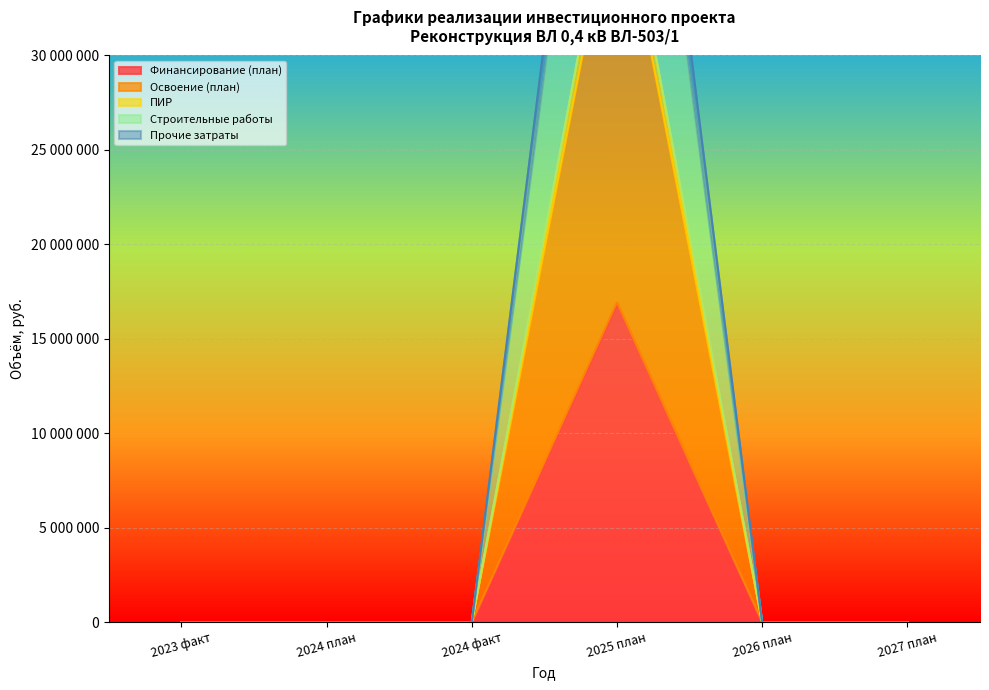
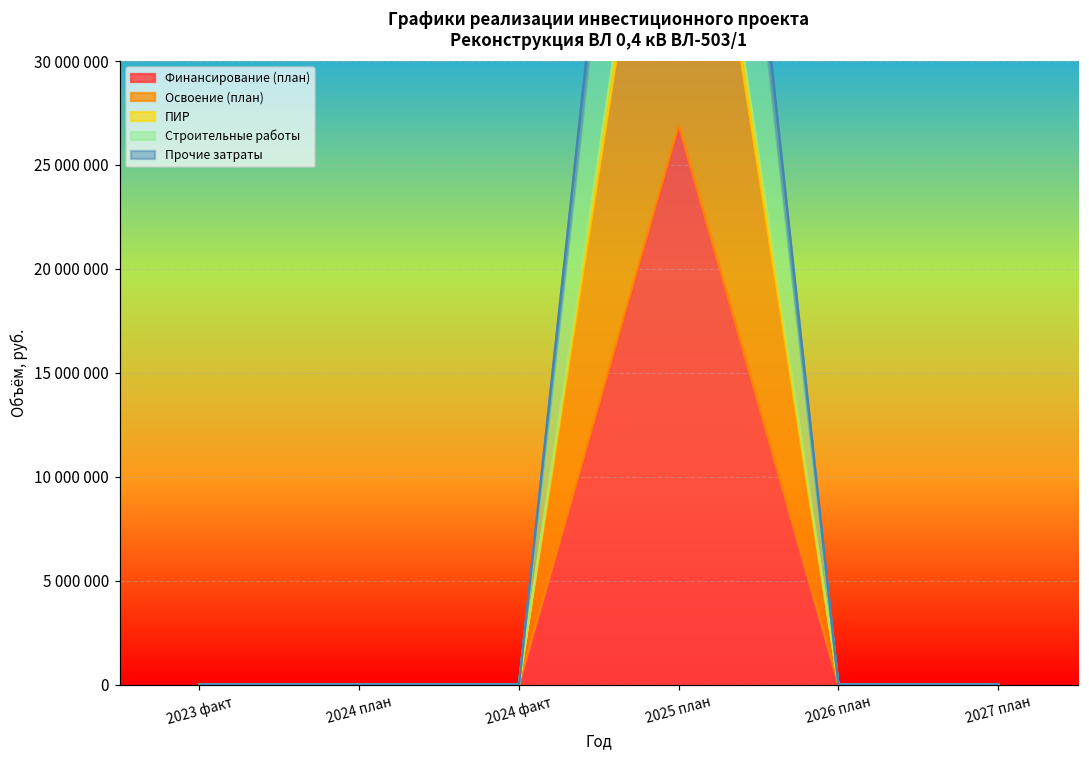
Финансирование (план), 2025 план: 16900000 -> 26900000
